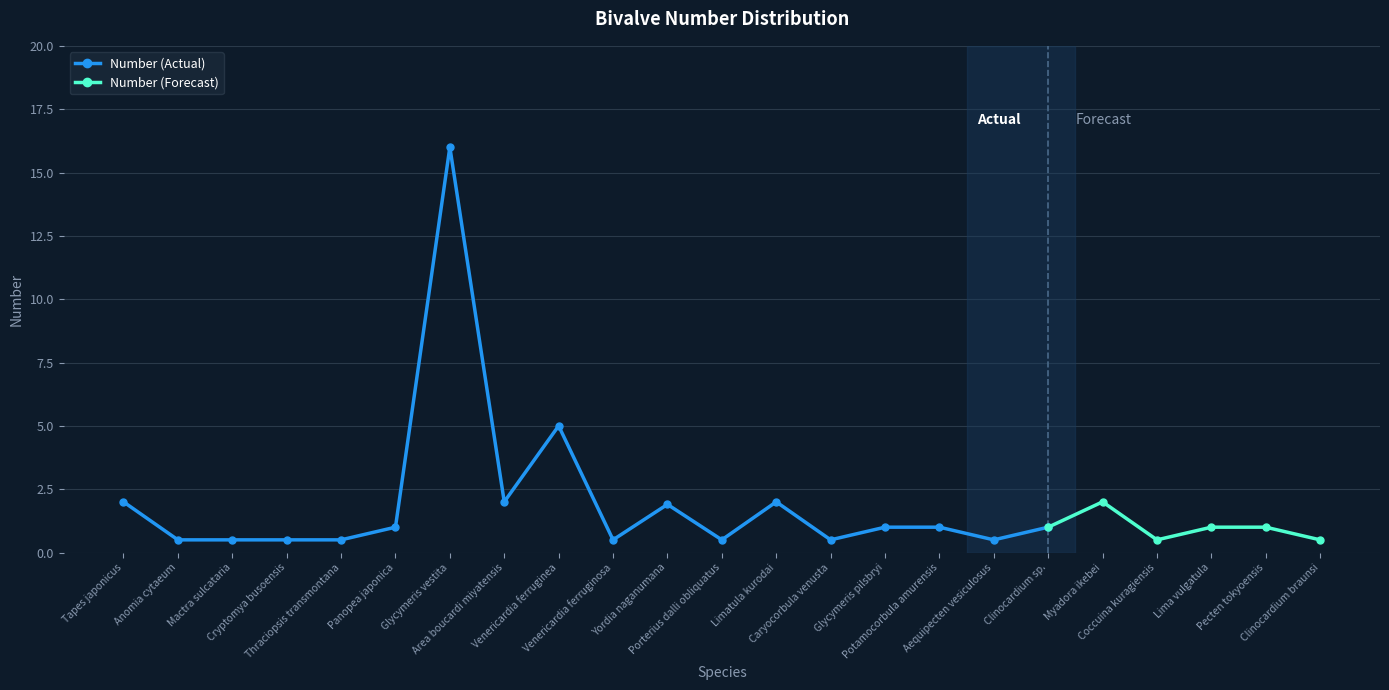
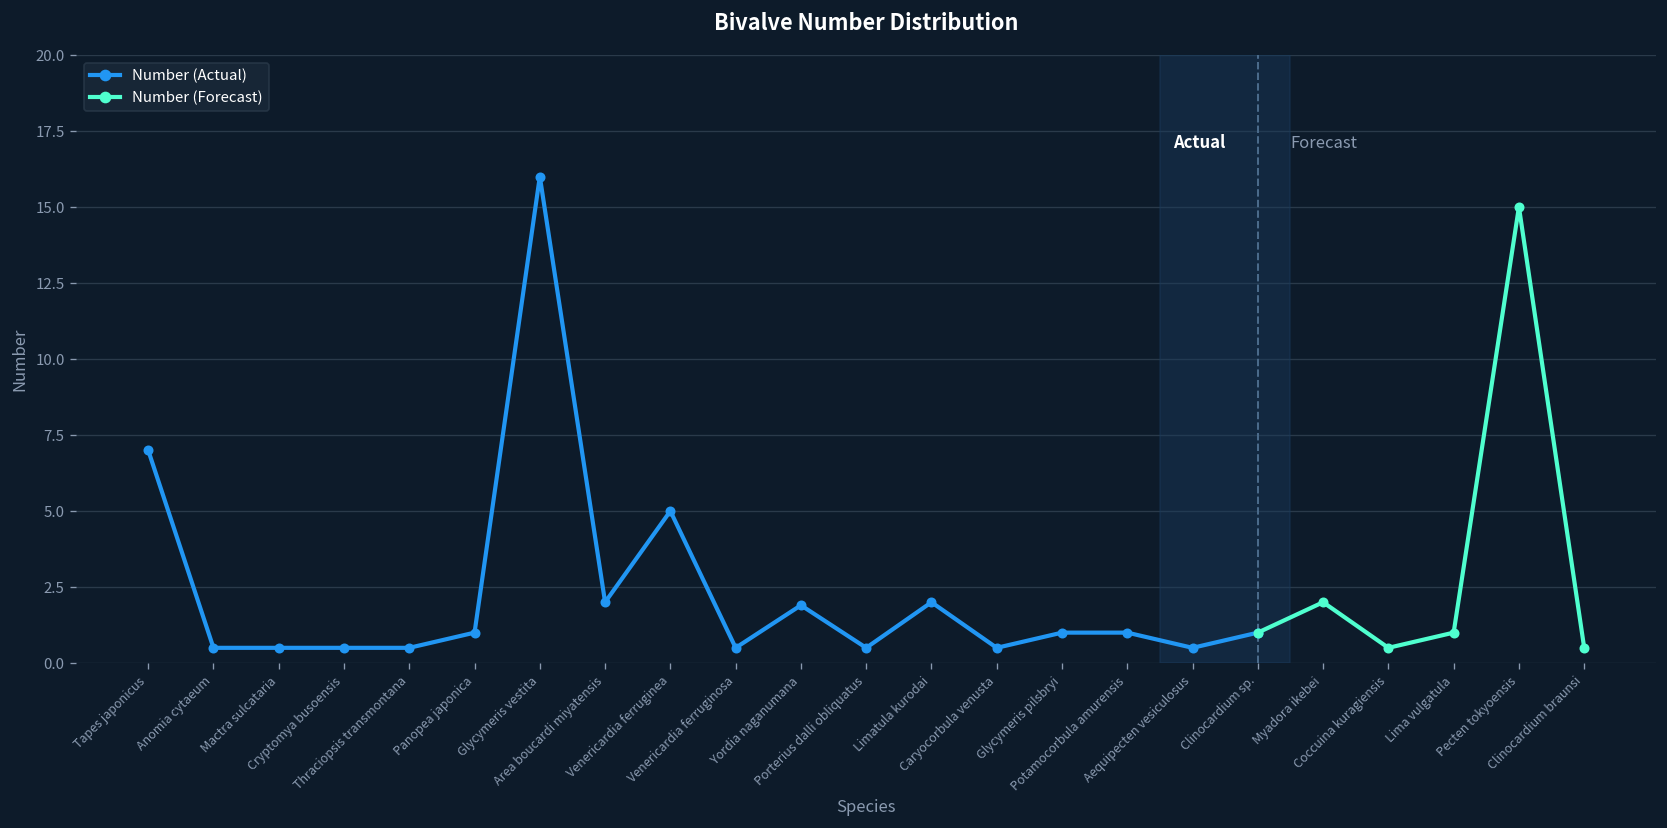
Number (Actual), Tapes japonicus: 2 -> 7
Number (Forecast), Pecten tokyoensis: 1 -> 15
